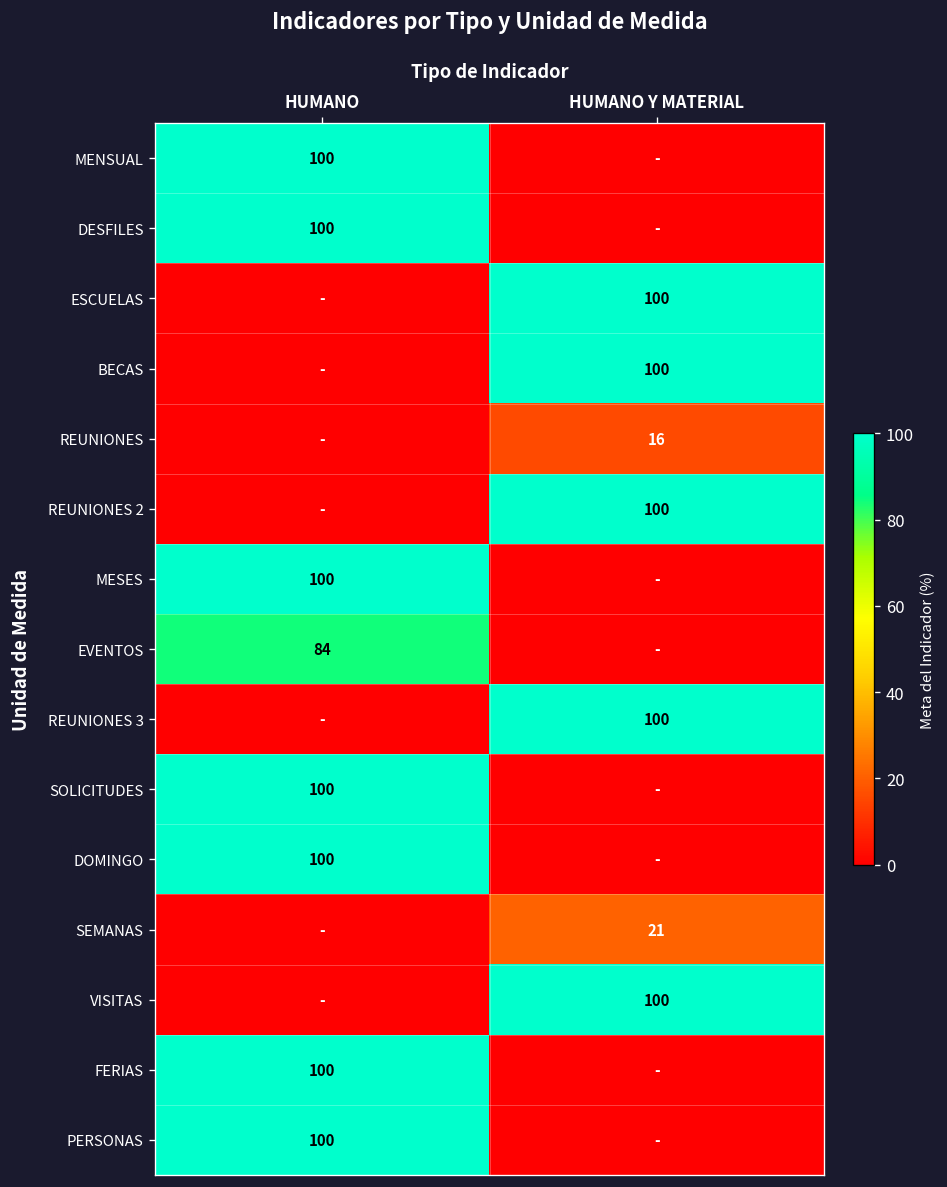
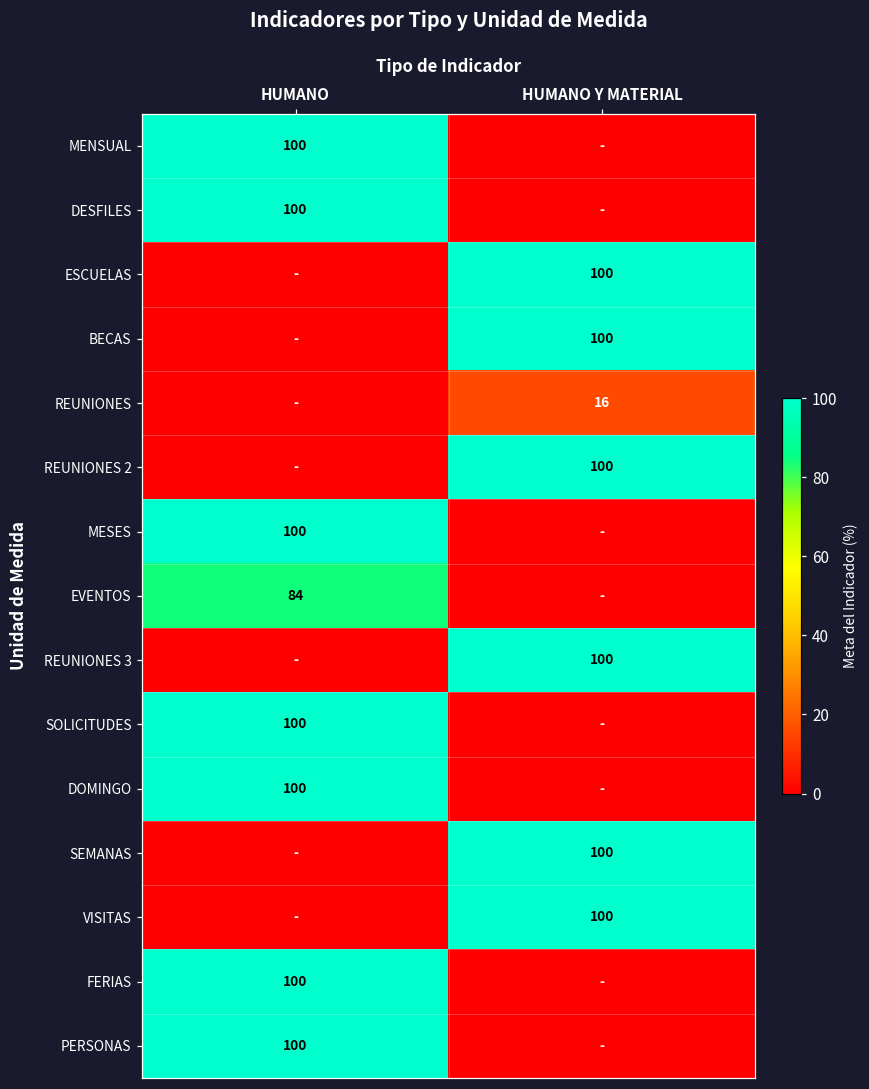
SEMANAS, HUMANO Y MATERIAL: 21 -> 100
